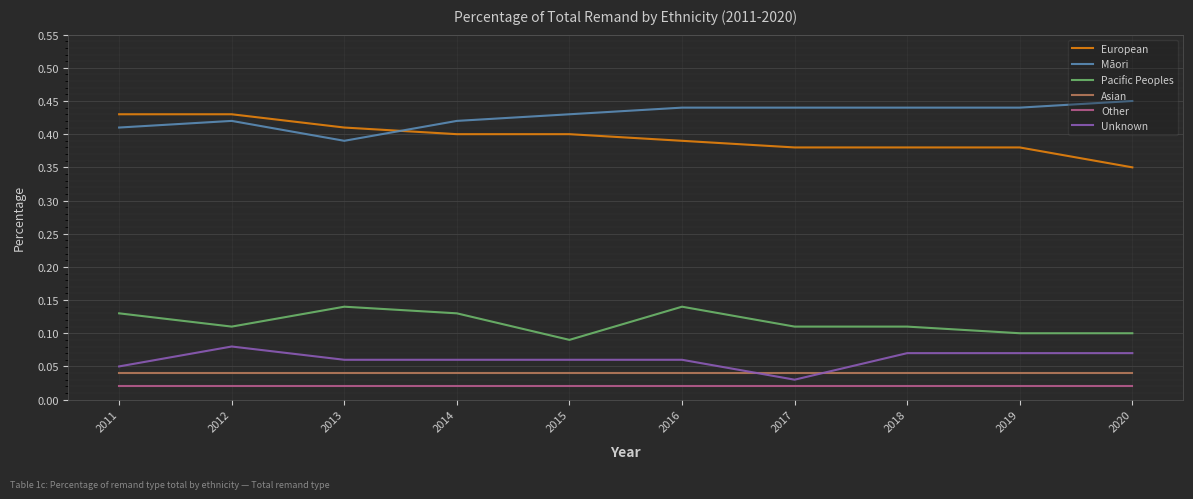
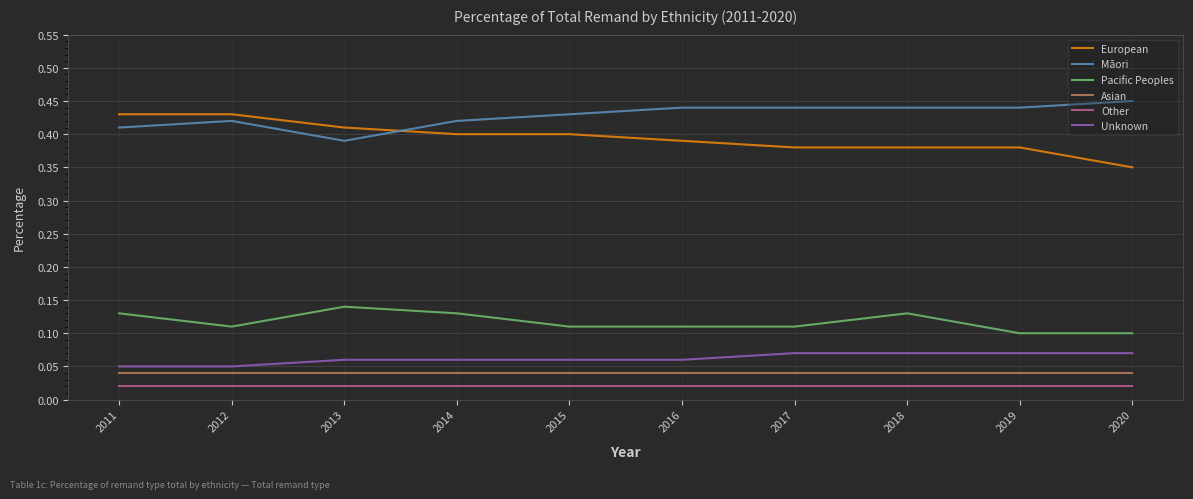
Unknown, 2012: 0.08 -> 0.05
Pacific Peoples, 2015: 0.09 -> 0.11
Pacific Peoples, 2016: 0.14 -> 0.11
Unknown, 2017: 0.03 -> 0.07
Pacific Peoples, 2018: 0.11 -> 0.13
